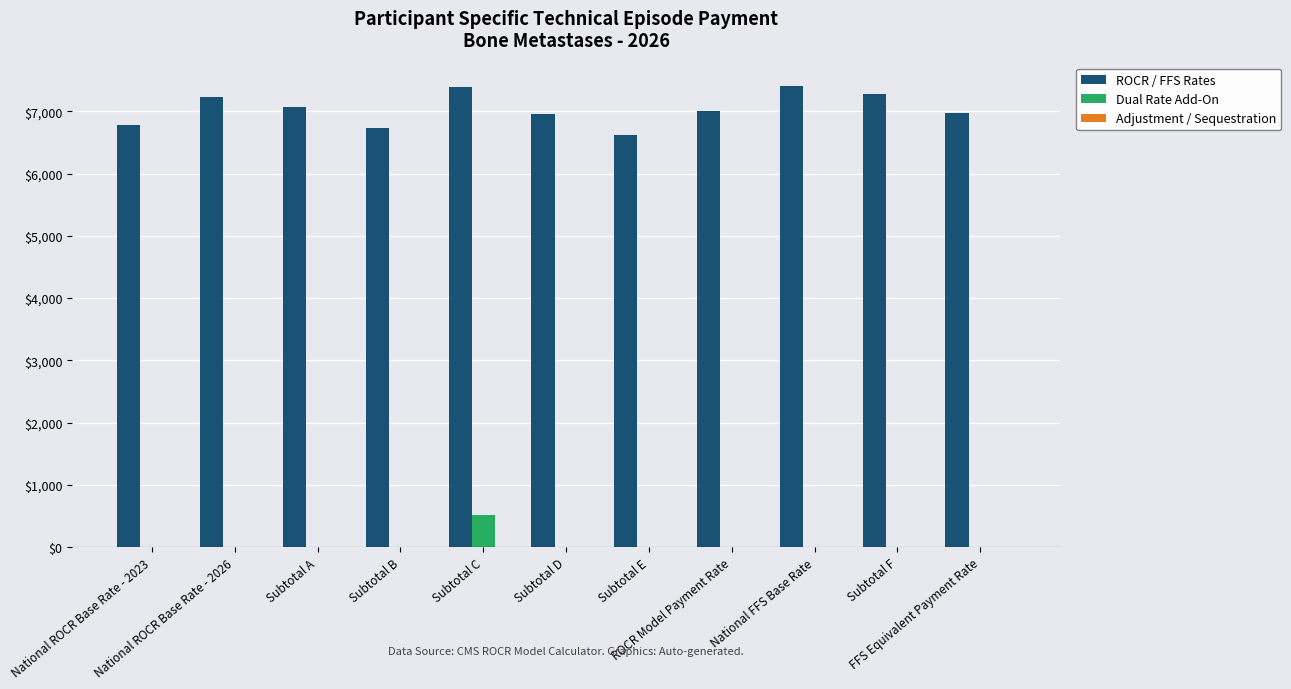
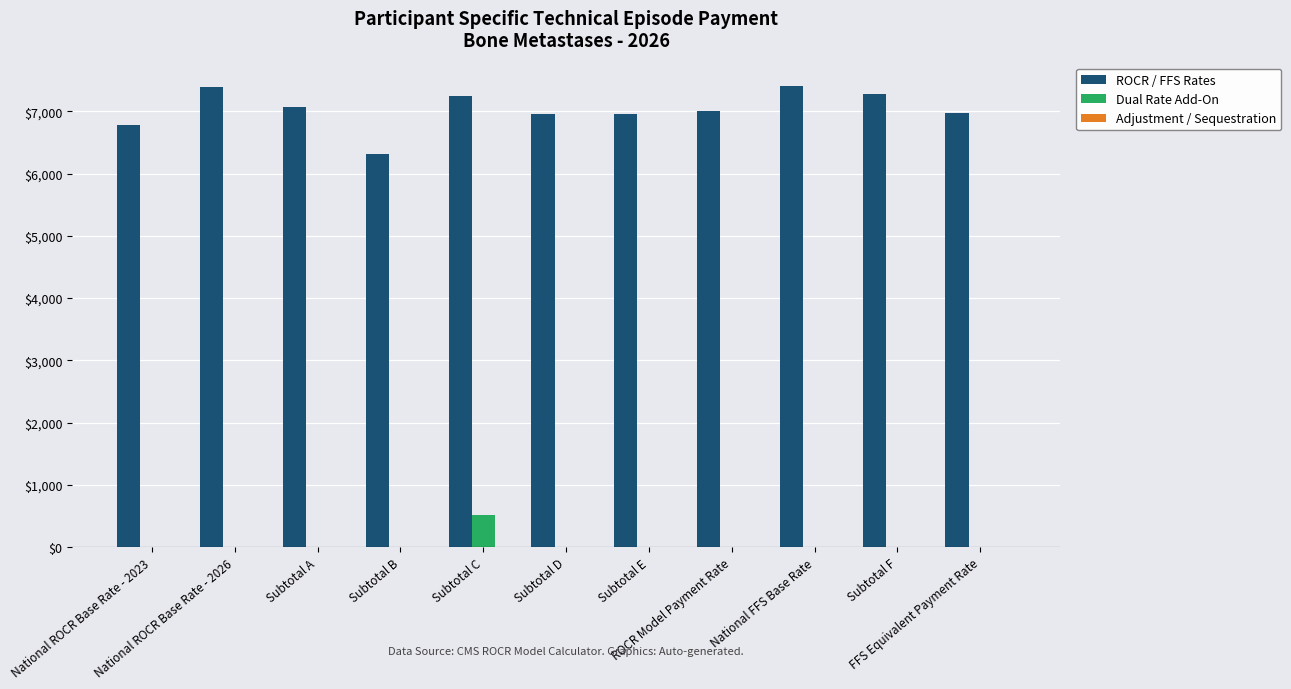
ROCR / FFS Rates, National ROCR Base Rate - 2026: $7,200 -> $7,400
ROCR / FFS Rates, Subtotal B: $6,700 -> $6,300
ROCR / FFS Rates, Subtotal C: $7,400 -> $7,200
ROCR / FFS Rates, Subtotal E: $6,600 -> $7,000
